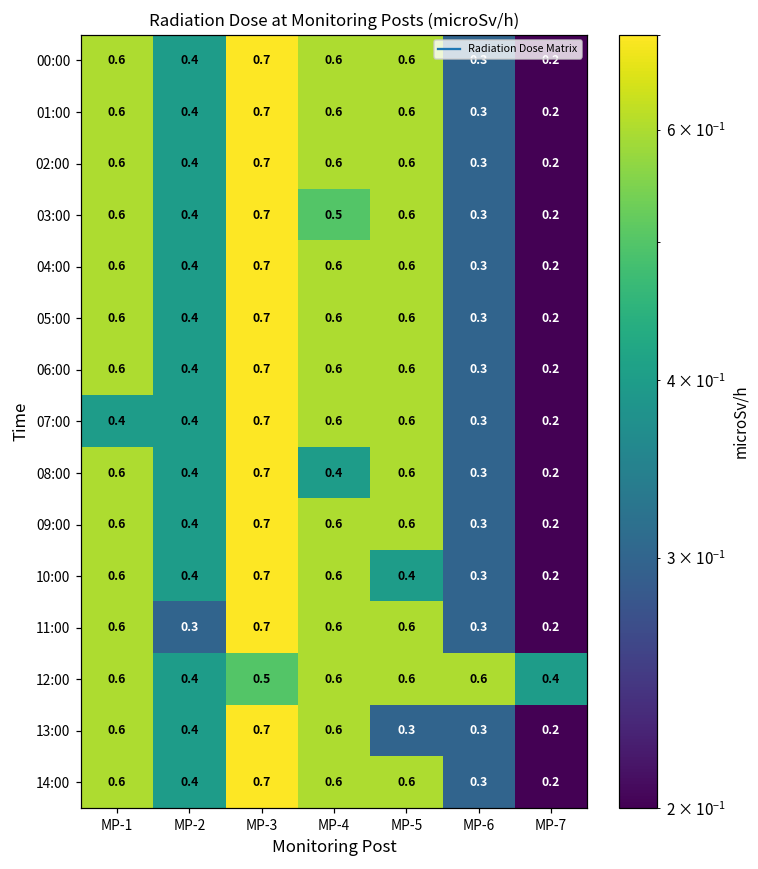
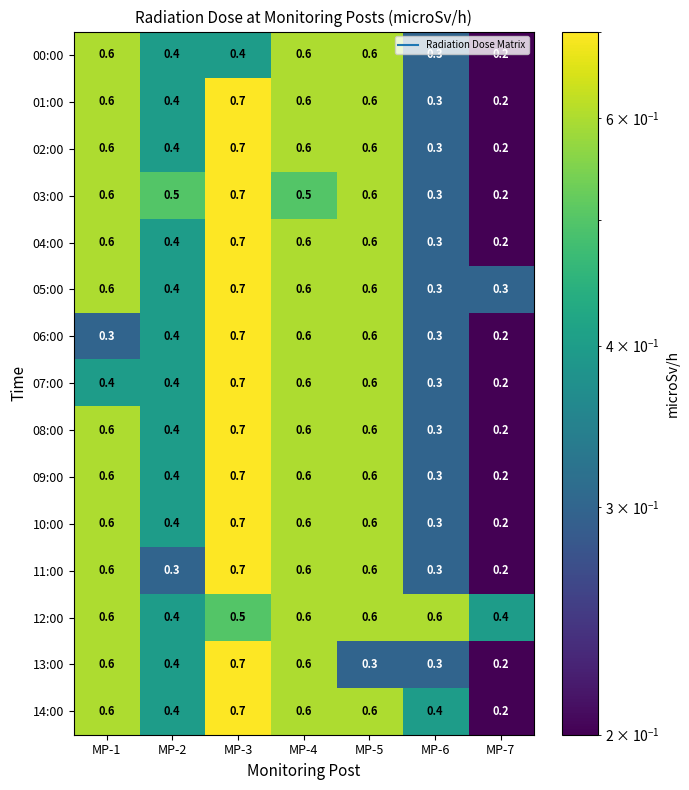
00:00, MP-3: 0.7 -> 0.4
03:00, MP-2: 0.4 -> 0.5
05:00, MP-7: 0.2 -> 0.3
06:00, MP-1: 0.6 -> 0.3
08:00, MP-4: 0.4 -> 0.6
10:00, MP-5: 0.4 -> 0.6
14:00, MP-6: 0.3 -> 0.4
